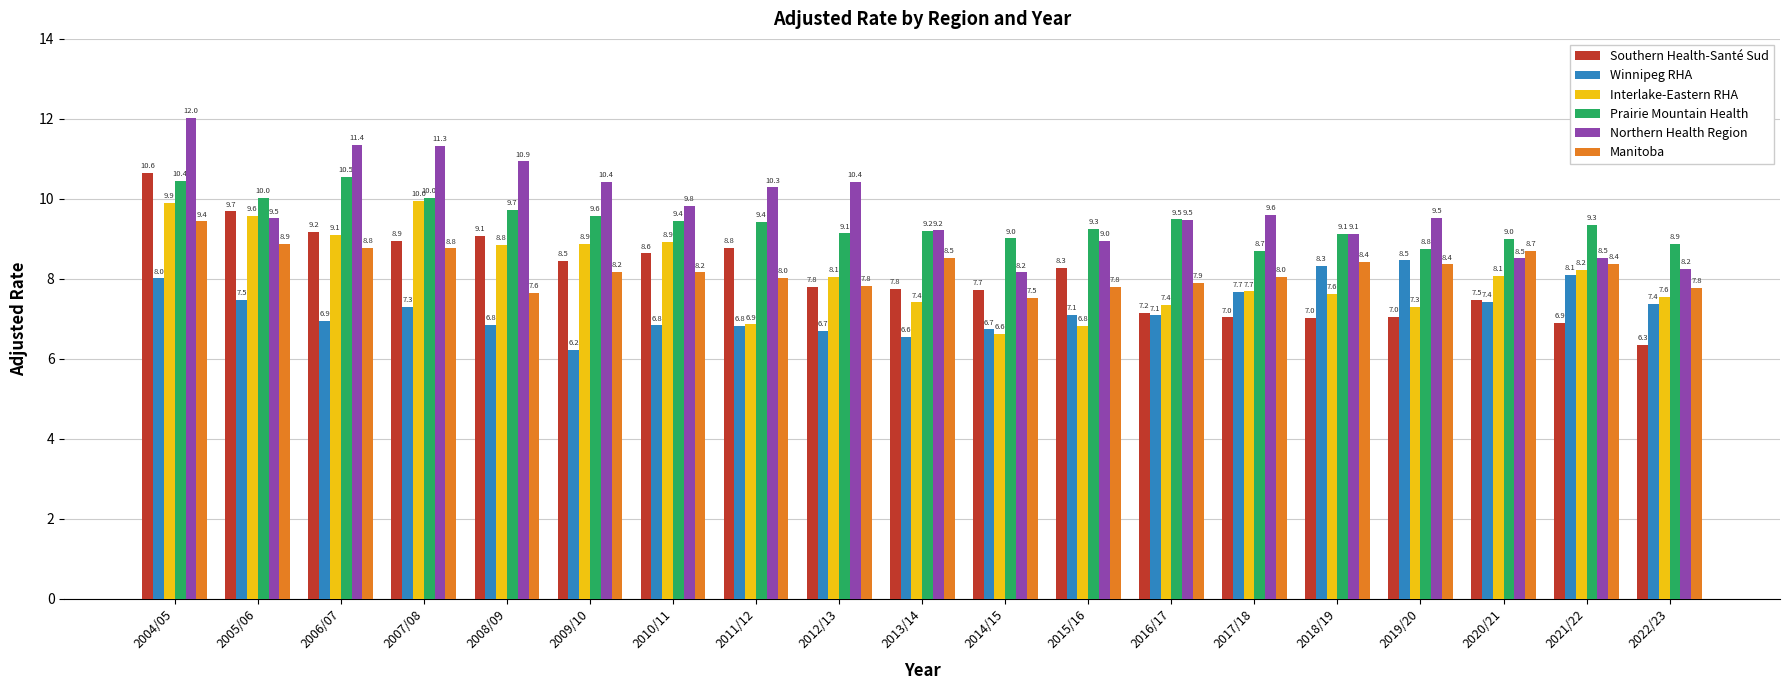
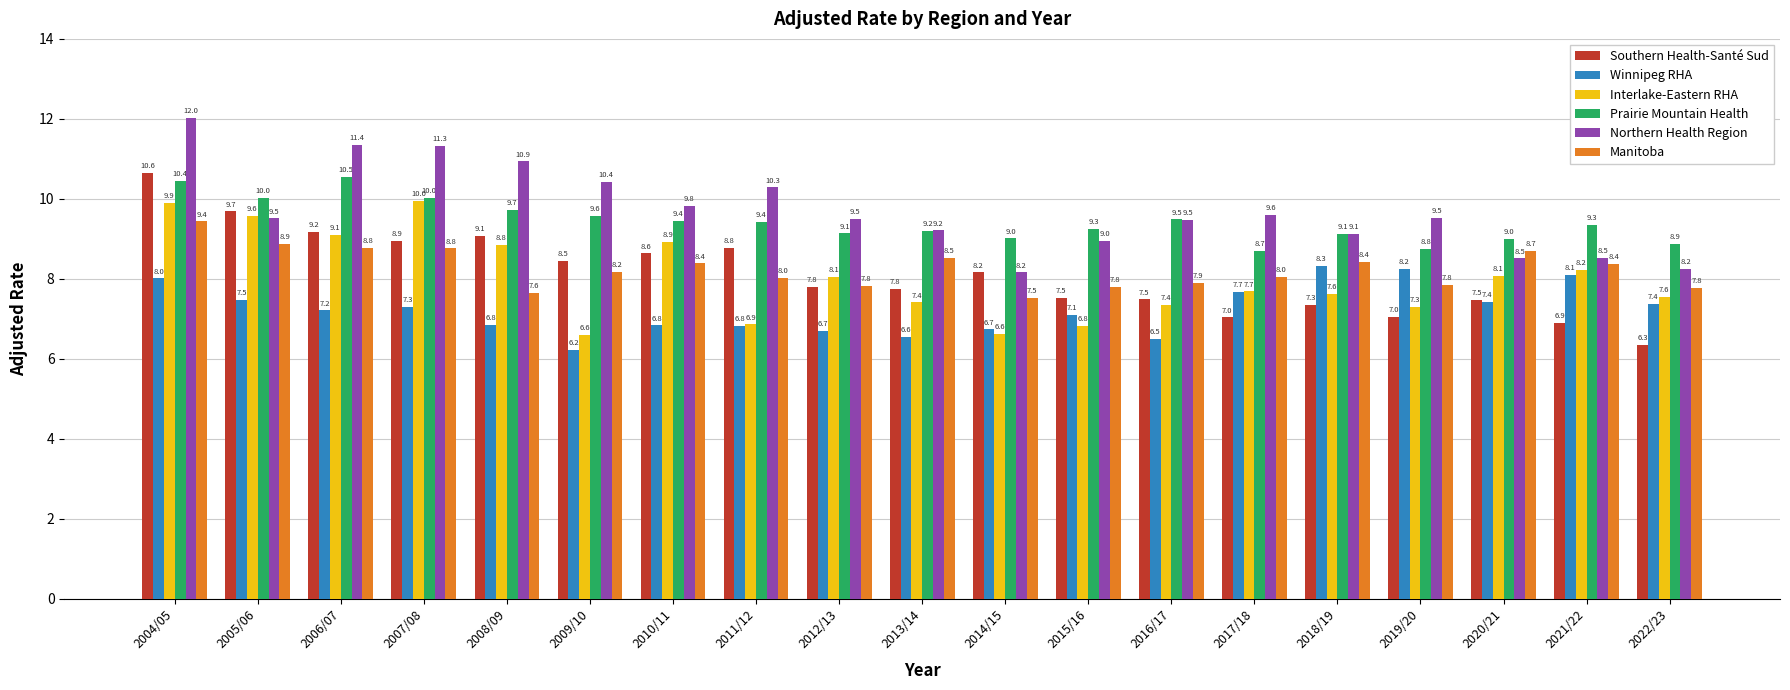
Winnipeg RHA, 2006/07: 6.9 -> 7.2
Interlake-Eastern RHA, 2009/10: 8.9 -> 6.6
Manitoba, 2010/11: 8.2 -> 8.4
Northern Health Region, 2012/13: 10.4 -> 9.5
Southern Health-Santé Sud, 2014/15: 7.7 -> 8.2
Southern Health-Santé Sud, 2015/16: 8.3 -> 7.5
Southern Health-Santé Sud, 2016/17: 7.2 -> 7.5
Winnipeg RHA, 2016/17: 7.1 -> 6.5
Southern Health-Santé Sud, 2018/19: 7.0 -> 7.3
Winnipeg RHA, 2019/20: 8.5 -> 8.2
Manitoba, 2019/20: 8.4 -> 7.8
